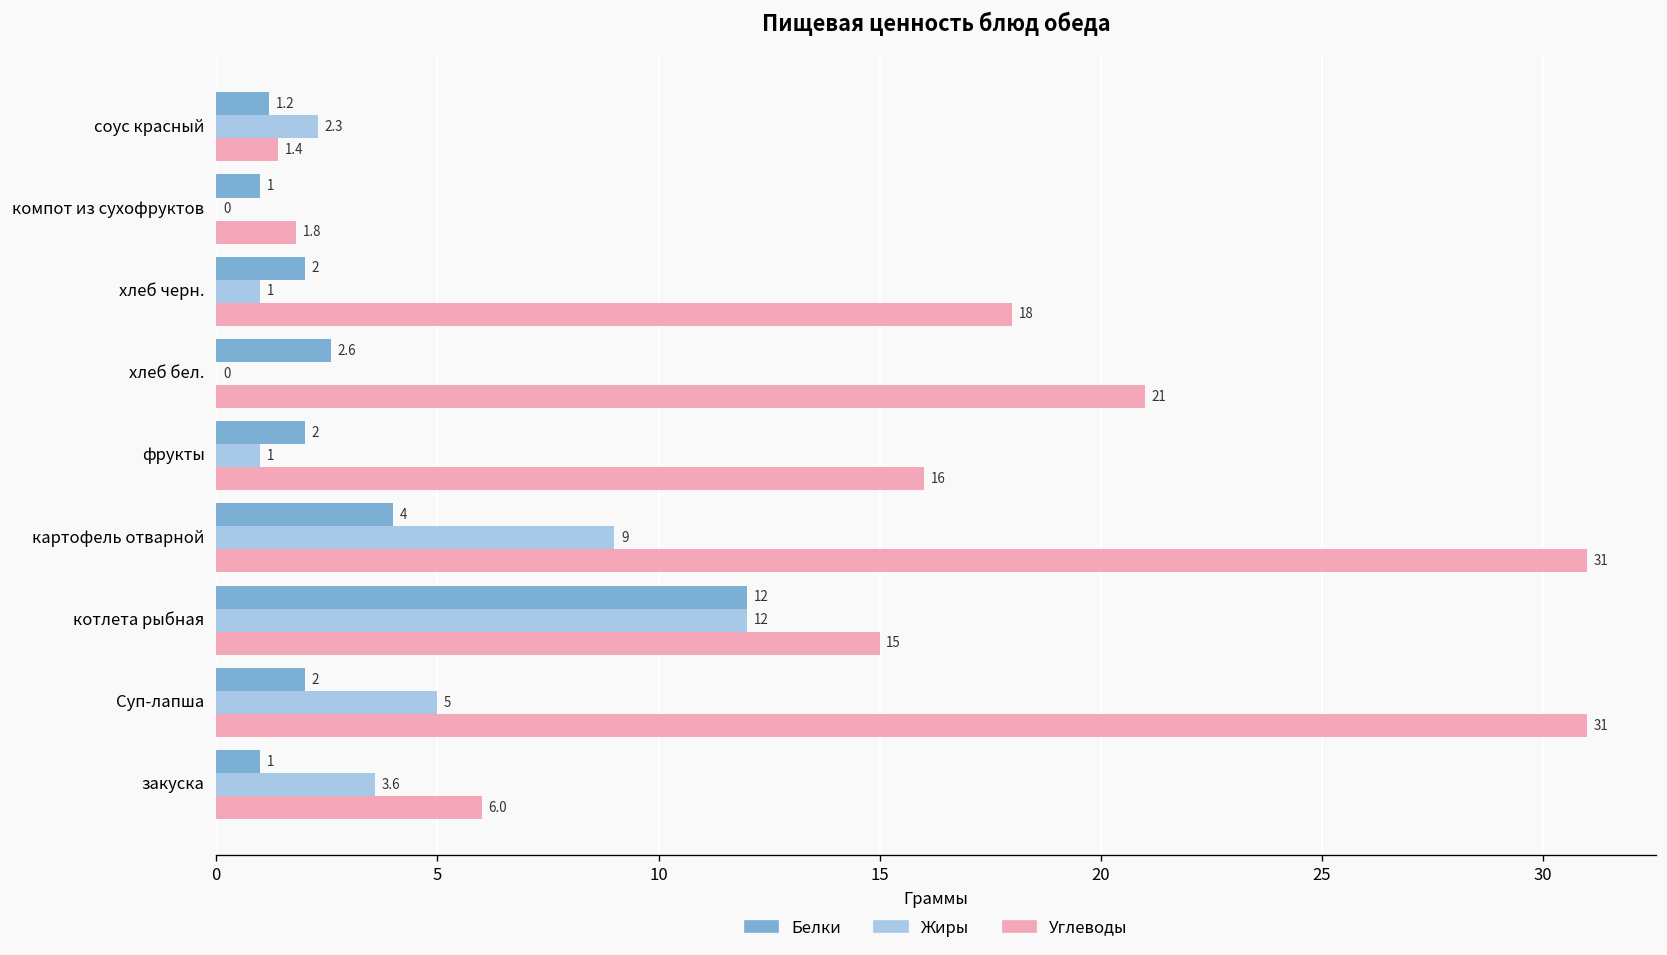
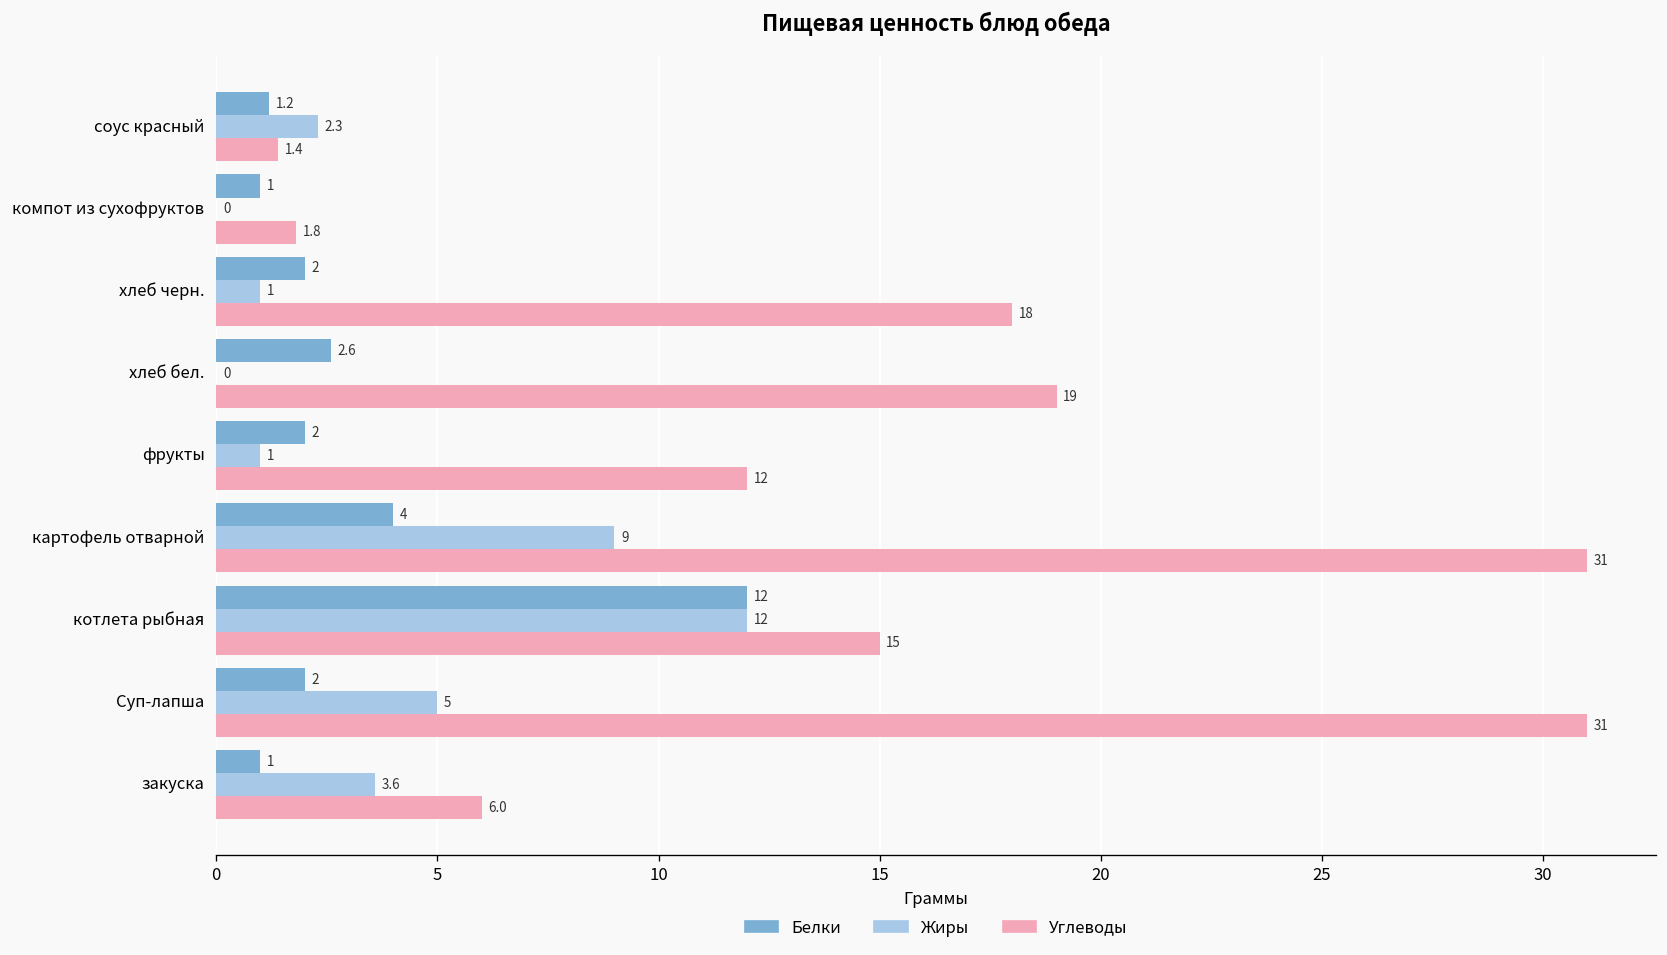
Углеводы, хлеб бел.: 21 -> 19
Углеводы, фрукты: 16 -> 12
